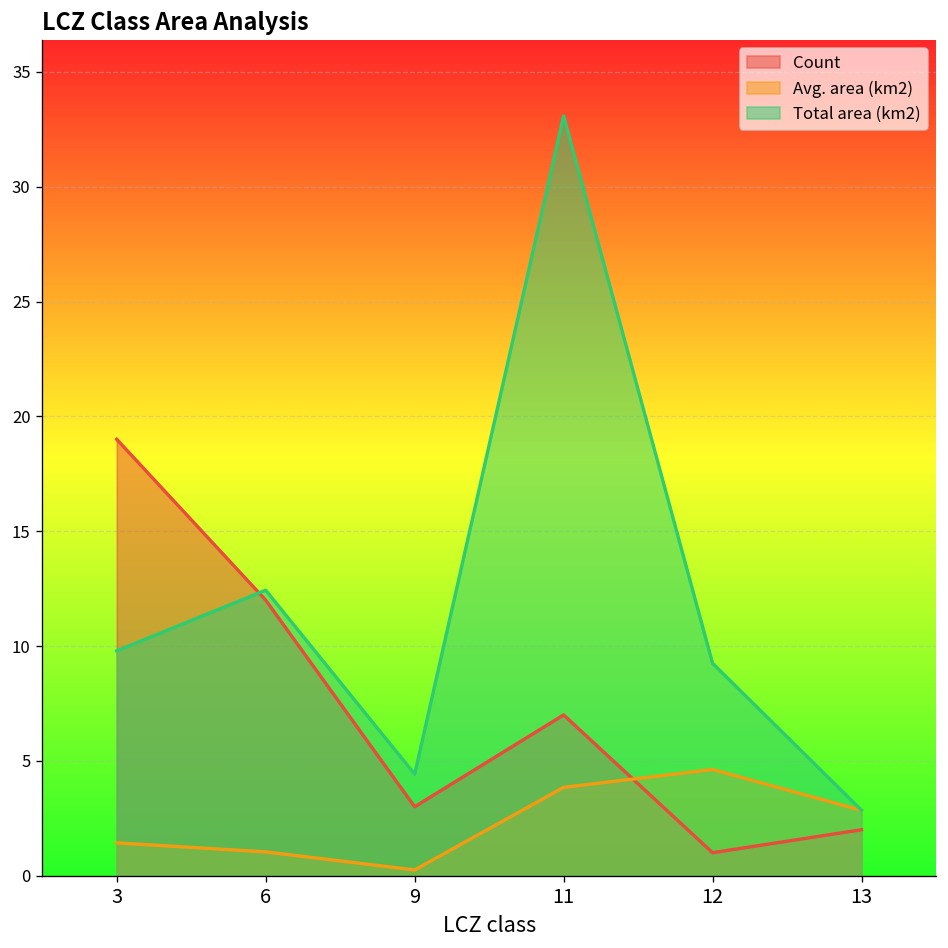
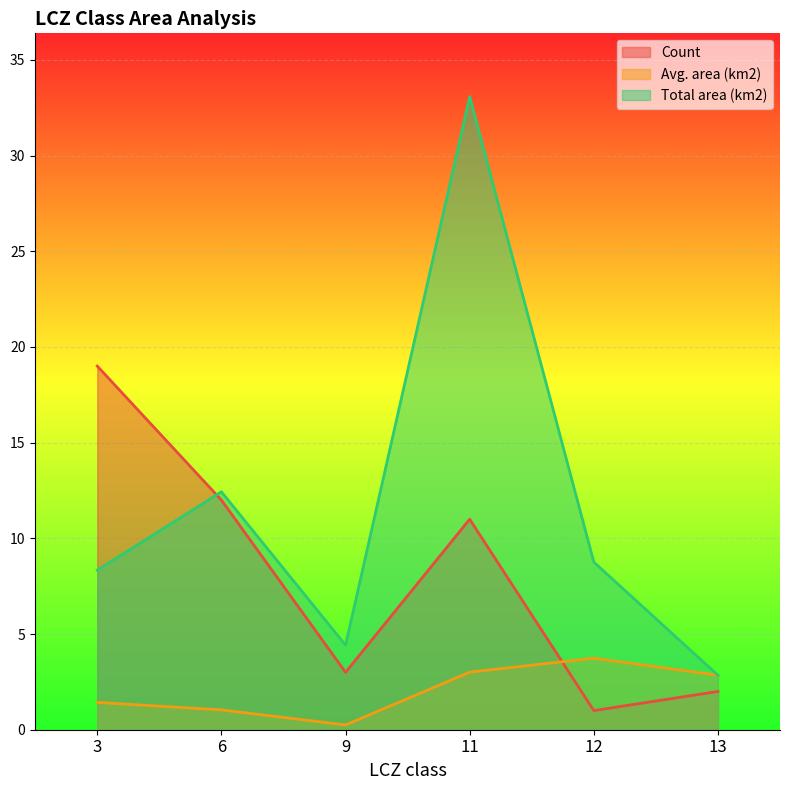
Total area (km2), 3: 9.8 -> 8.3
Count, 11: 7 -> 11
Avg. area (km2), 11: 3.8 -> 3.0
Avg. area (km2), 12: 4.6 -> 3.7
Total area (km2), 12: 9.2 -> 8.8
